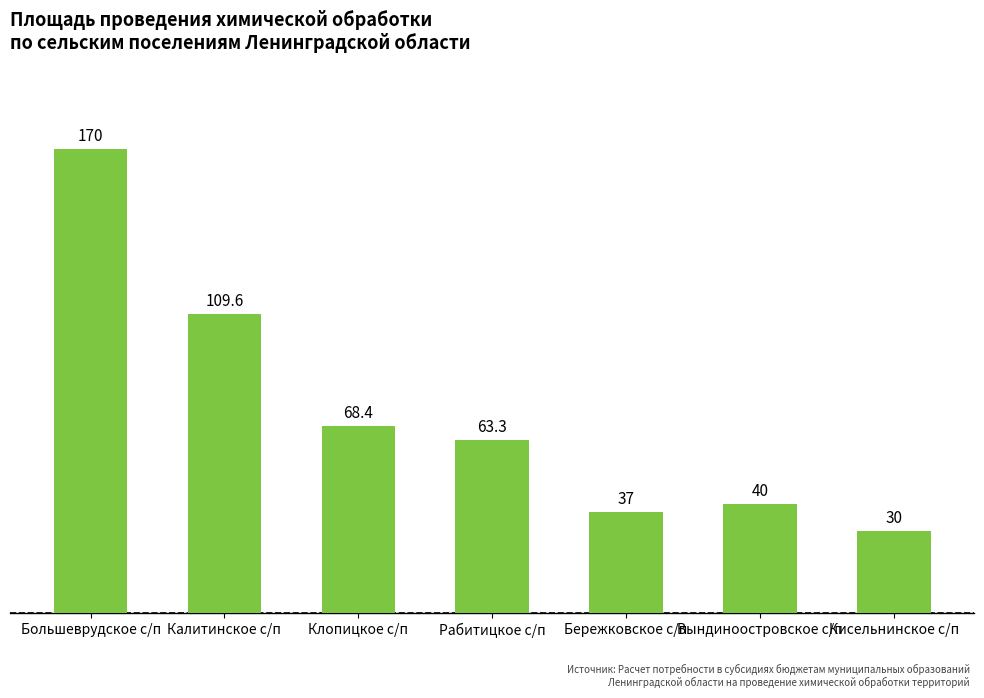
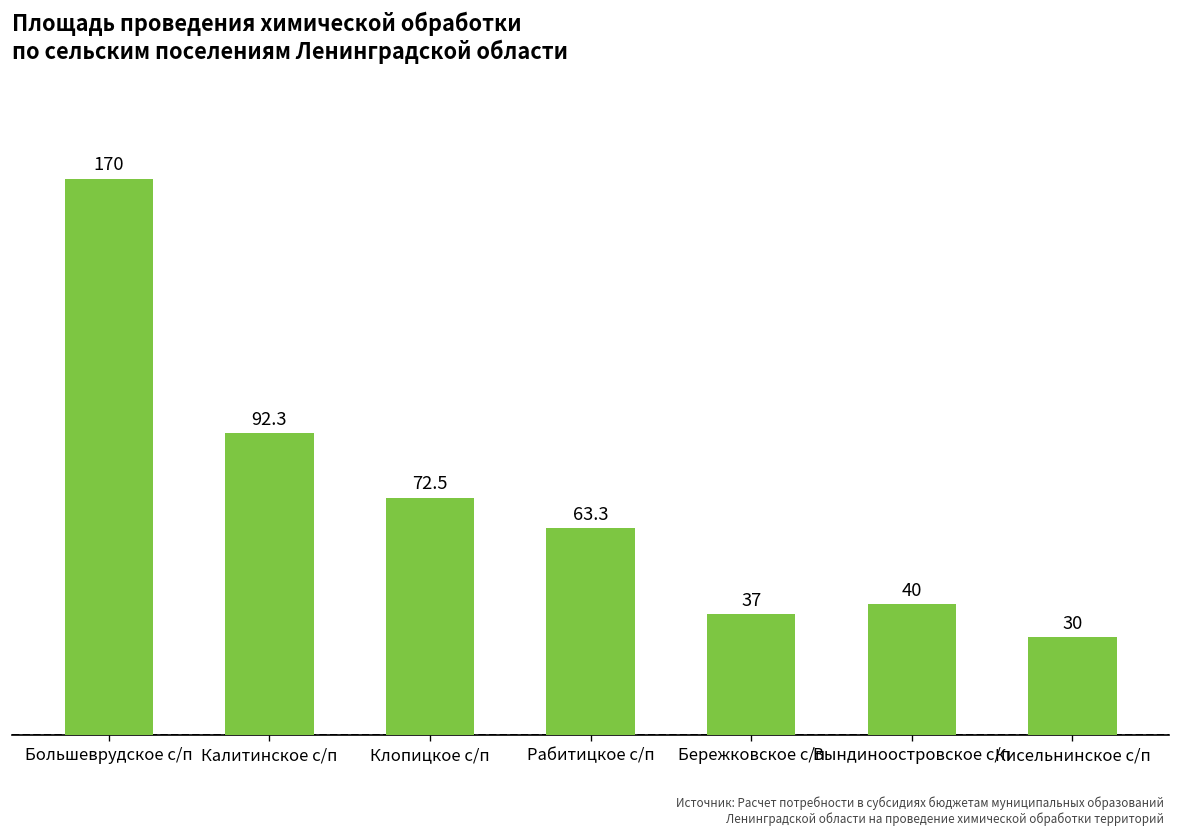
Калитинское с/п: 109.6 -> 92.3
Клопицкое с/п: 68.4 -> 72.5
